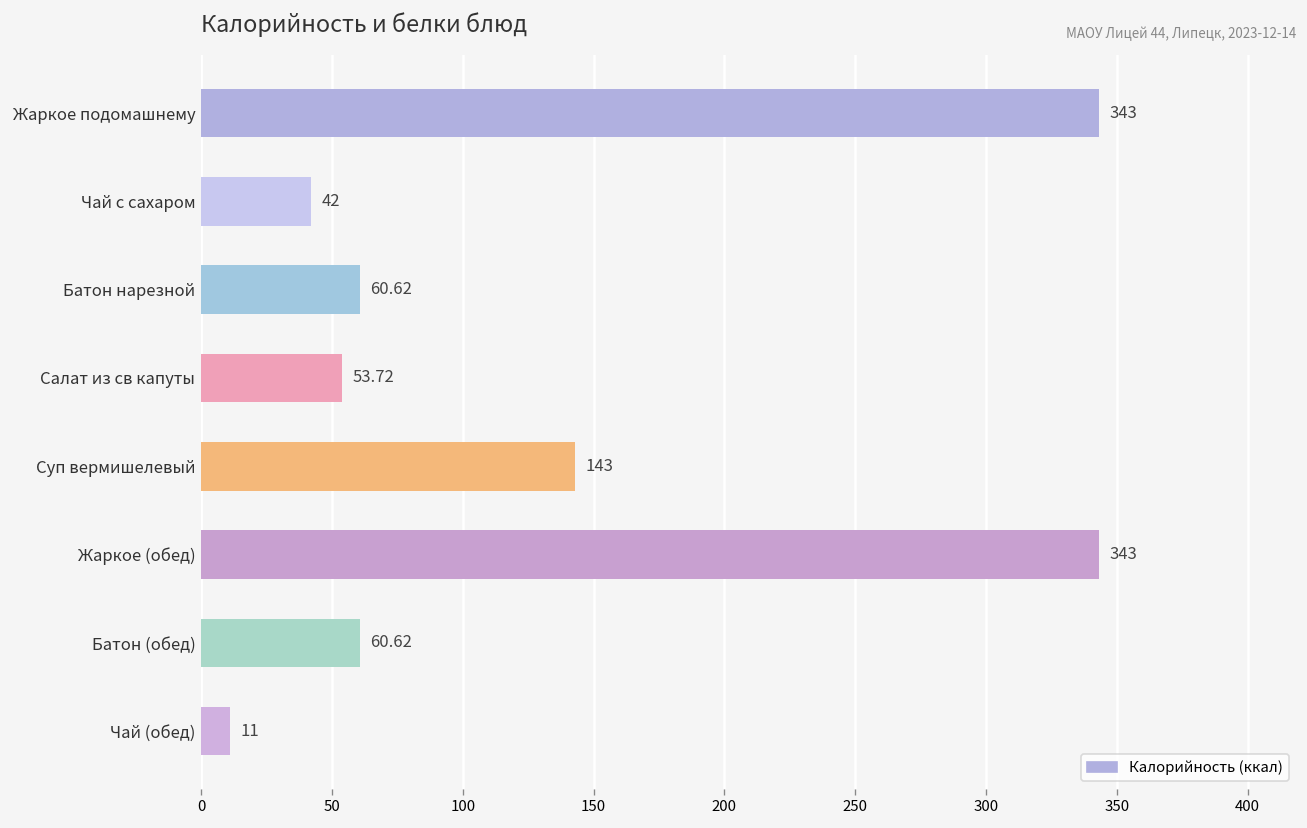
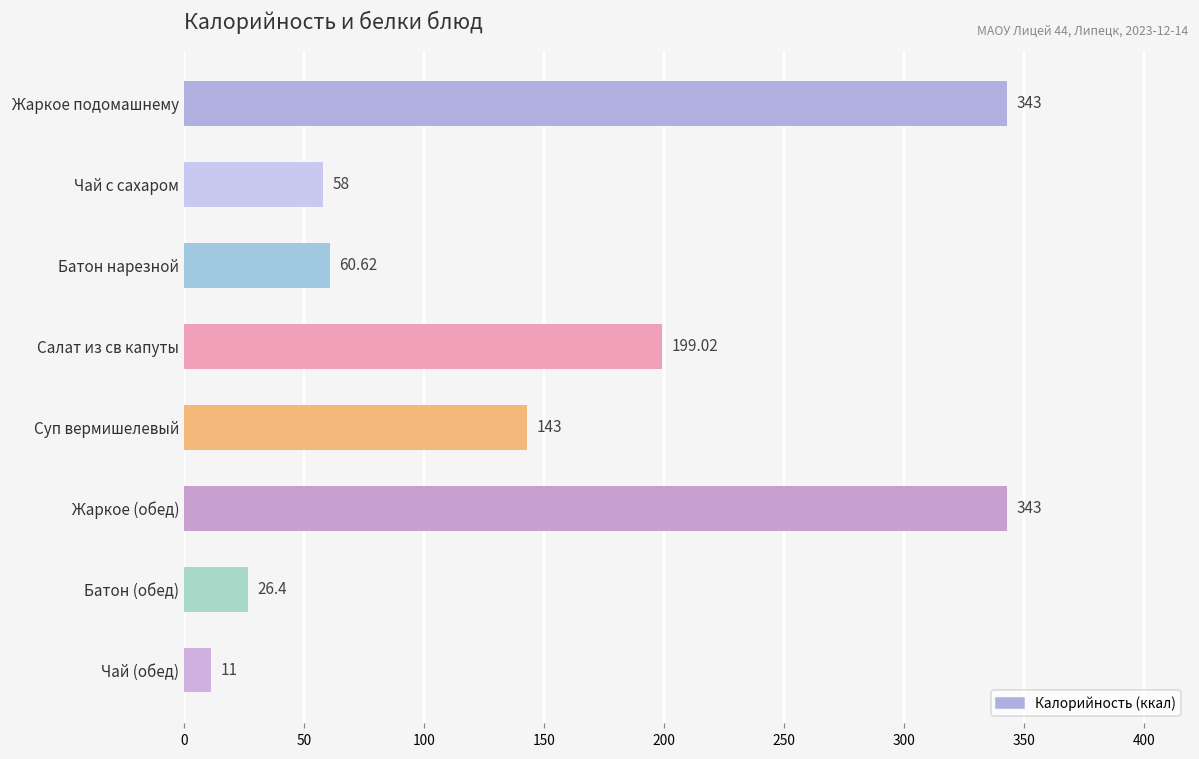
Чай с сахаром: 42 -> 58
Салат из св капуты: 53.72 -> 199.02
Батон (обед): 60.62 -> 26.4
